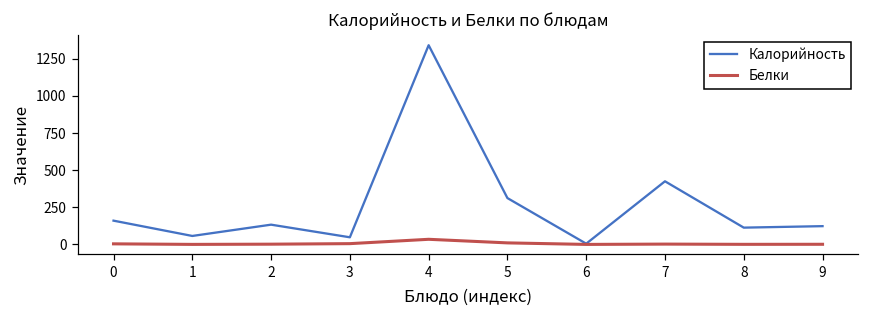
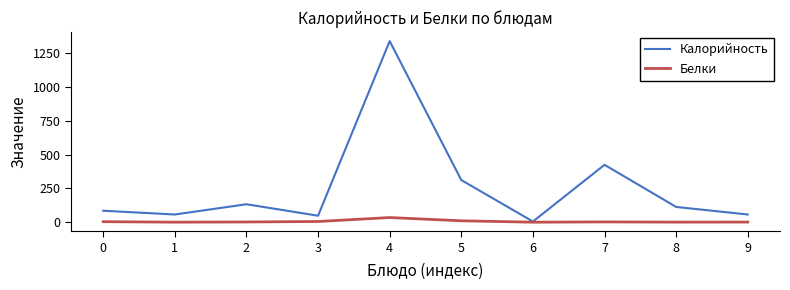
Калорийность, 0: 160 -> 90
Калорийность, 9: 120 -> 60
